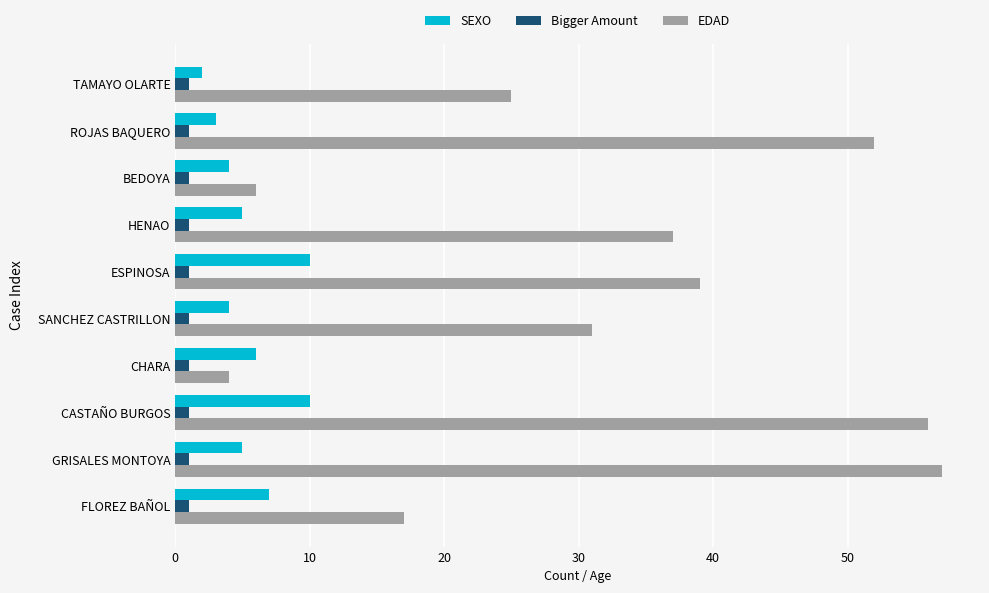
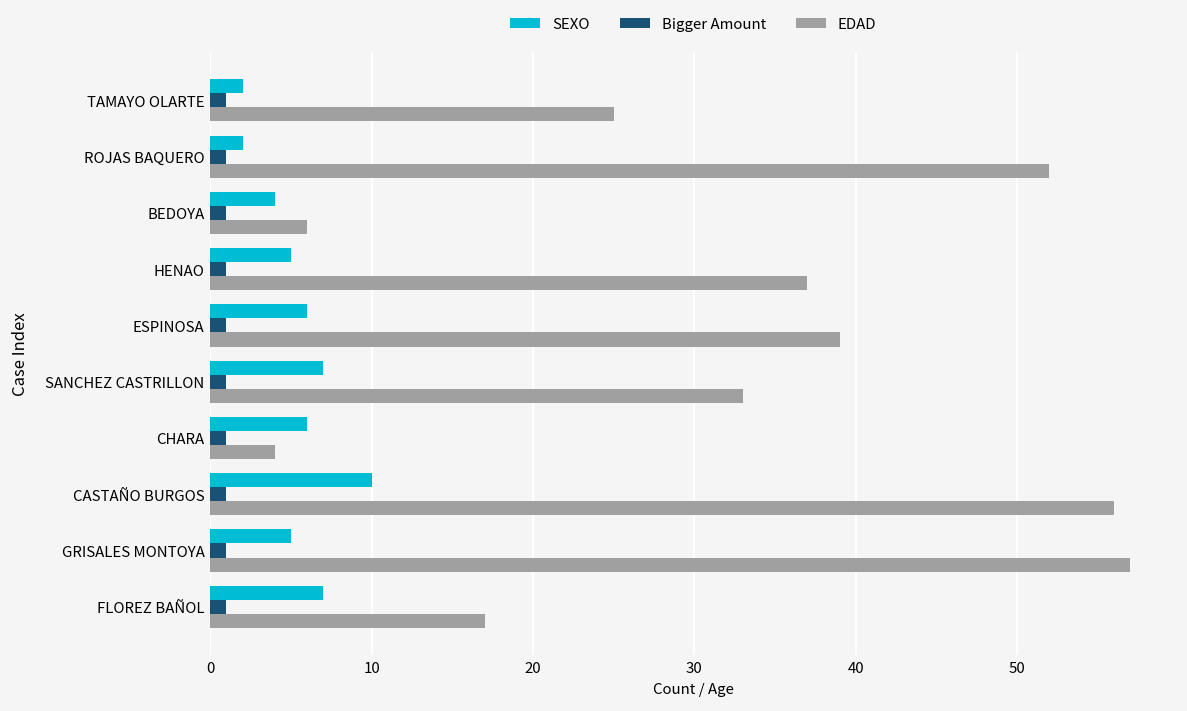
SEXO, ROJAS BAQUERO: 3 -> 2
SEXO, ESPINOSA: 10 -> 6
SEXO, SANCHEZ CASTRILLON: 4 -> 7
EDAD, SANCHEZ CASTRILLON: 31 -> 33
